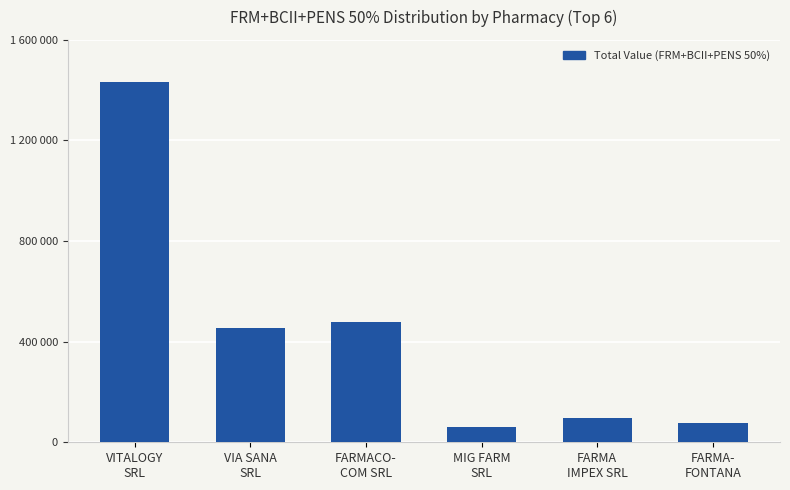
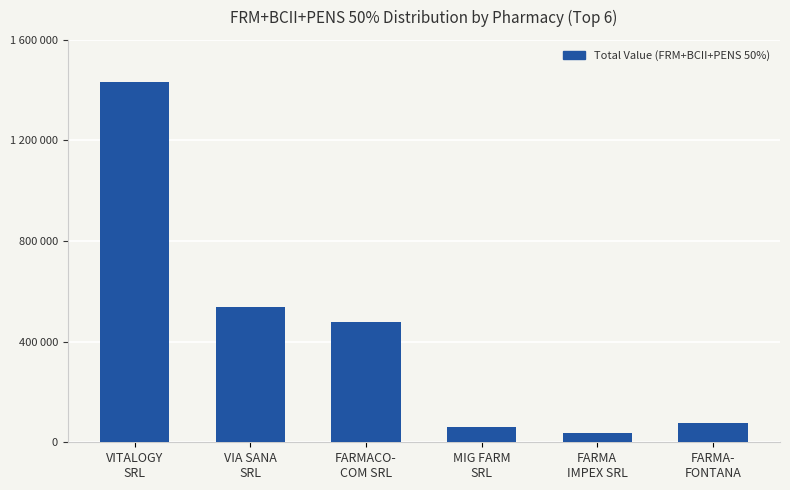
VIA SANA SRL: 450000 -> 540000
FARMA IMPEX SRL: 100000 -> 40000
